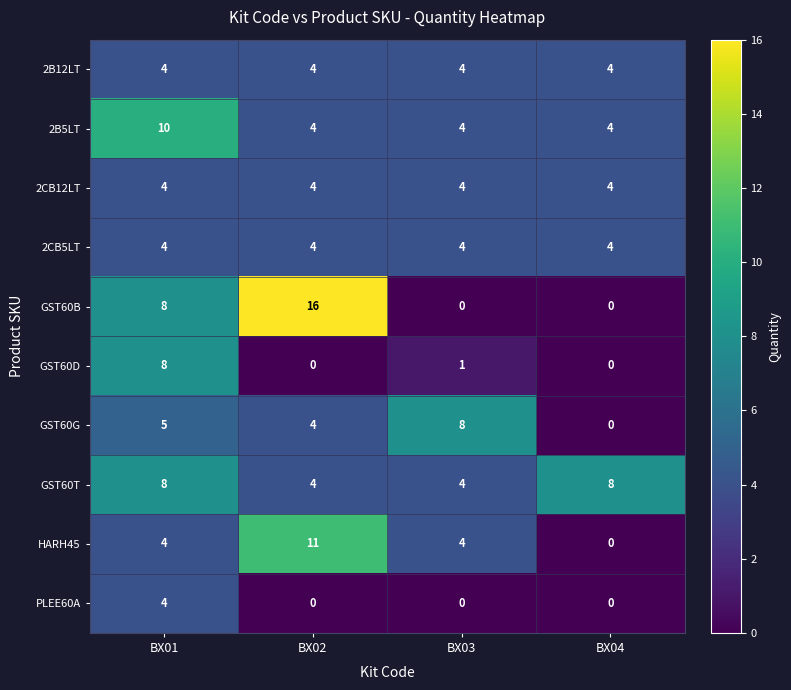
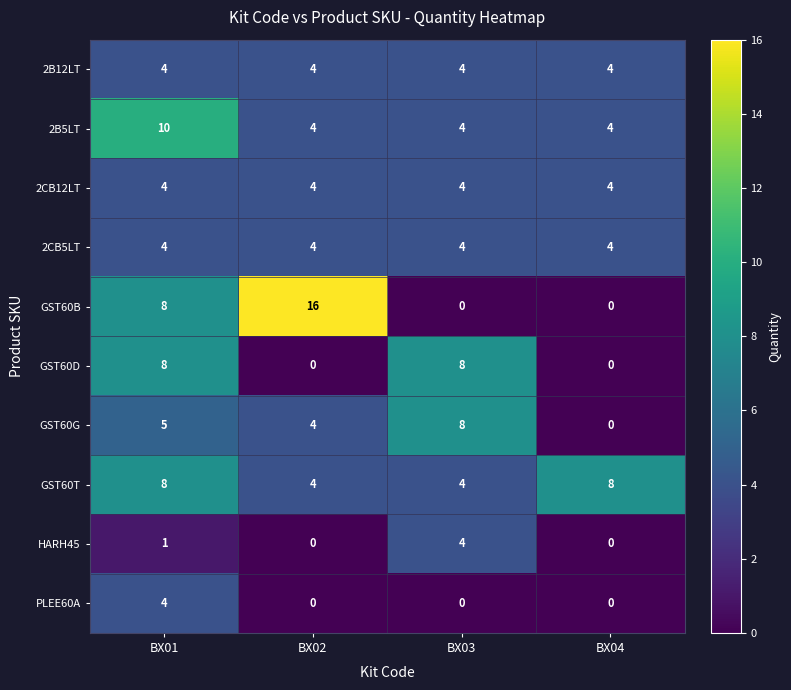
GST60D, BX03: 1 -> 8
HARH45, BX01: 4 -> 1
HARH45, BX02: 11 -> 0
